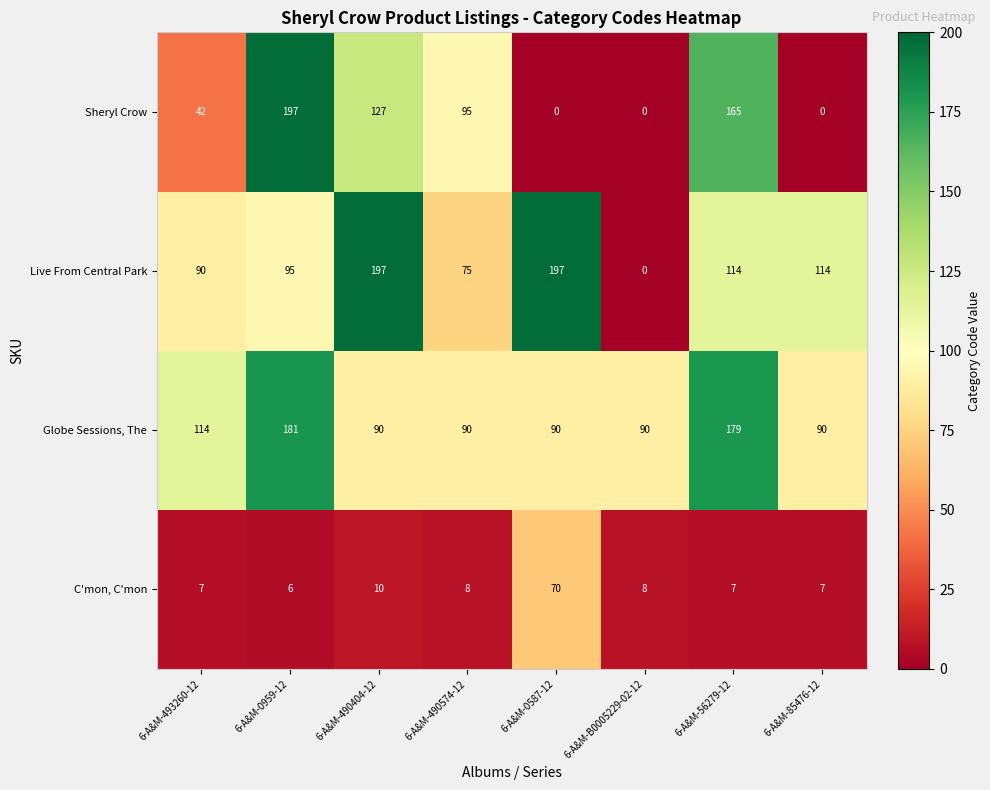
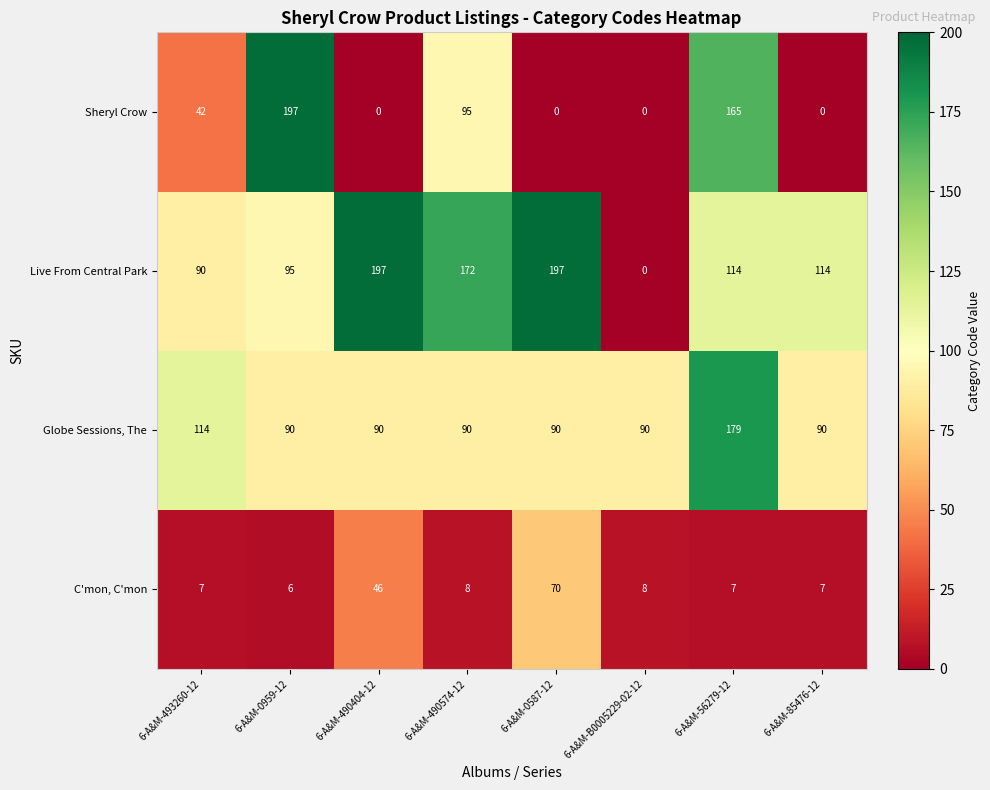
Sheryl Crow, 6-A&M-490404-12: 127 -> 0
Live From Central Park, 6-A&M-490574-12: 75 -> 172
Globe Sessions, The, 6-A&M-0959-12: 181 -> 90
C'mon, C'mon, 6-A&M-490404-12: 10 -> 46
